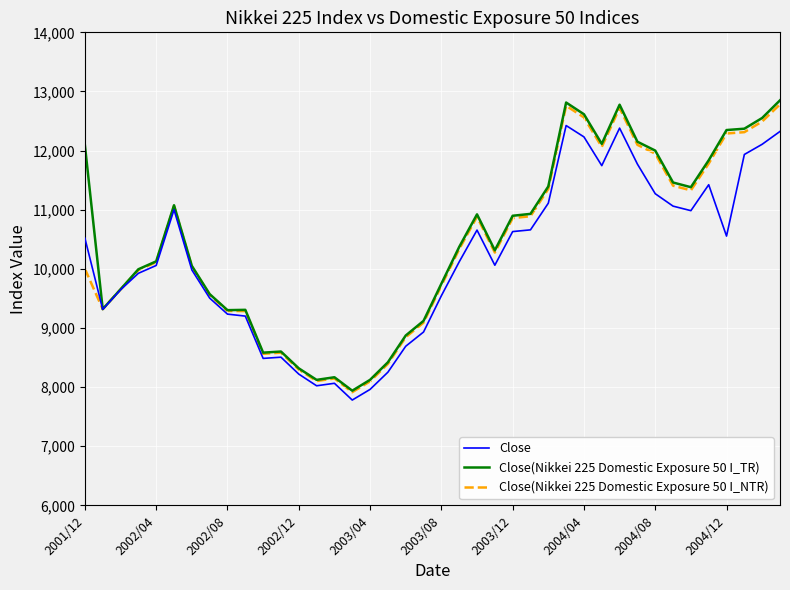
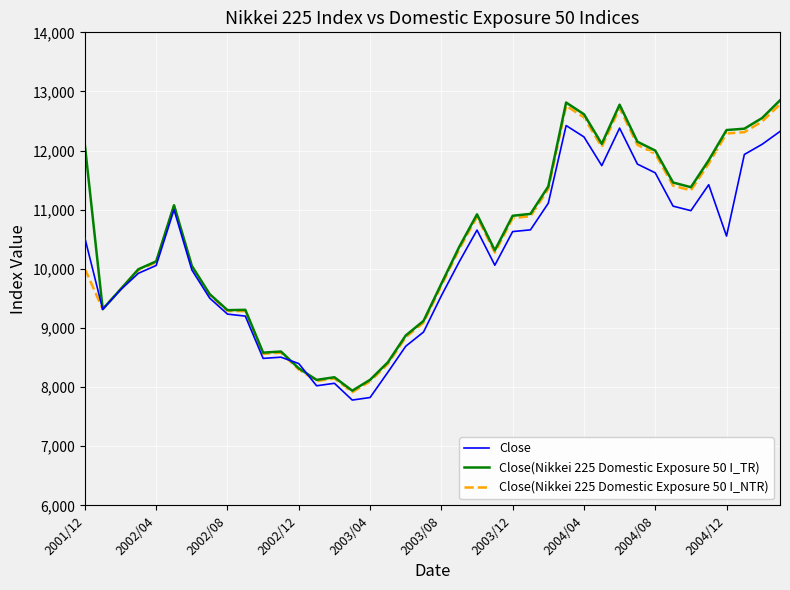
Close, 2002/12: 8,200 -> 8,400
Close, 2003/04: 8,000 -> 7,800
Close, 2004/08: 11,300 -> 11,600
